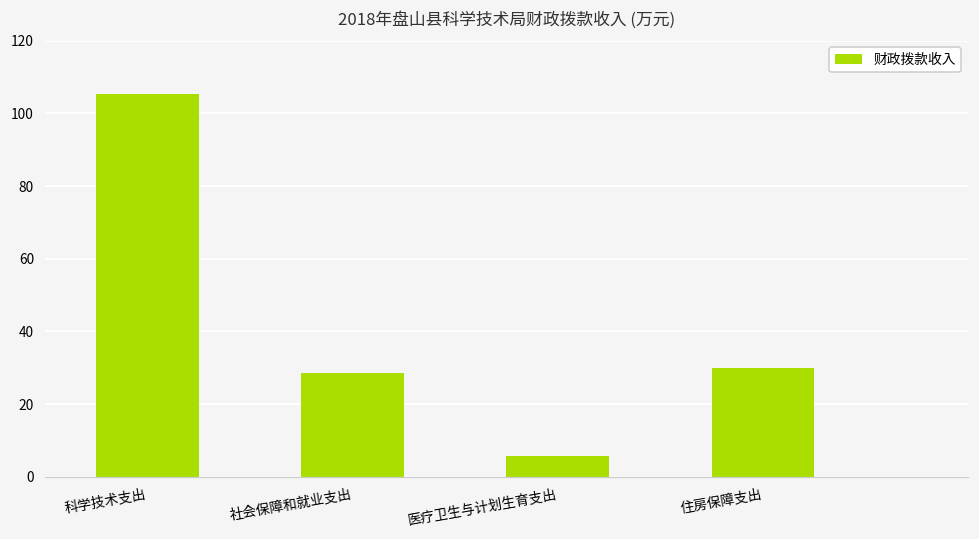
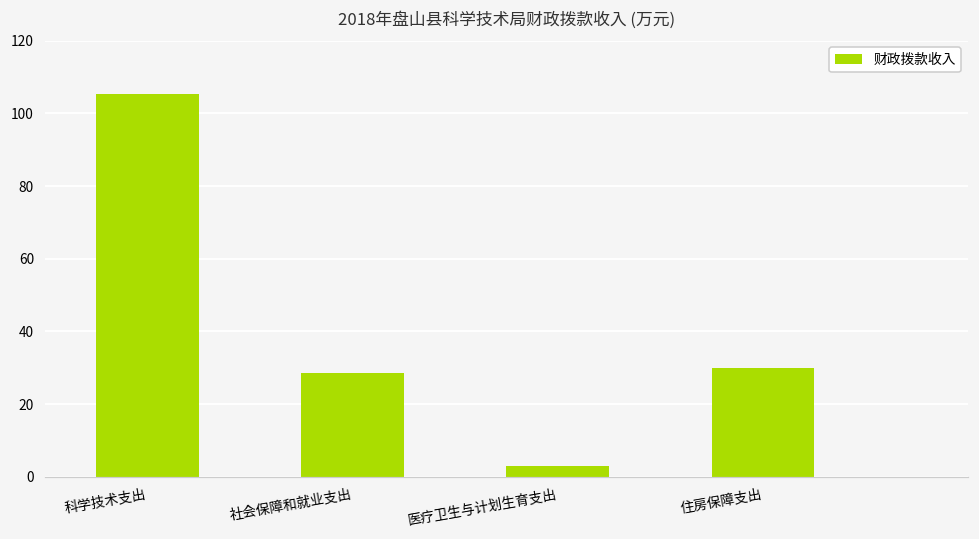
医疗卫生与计划生育支出: 6 -> 3
